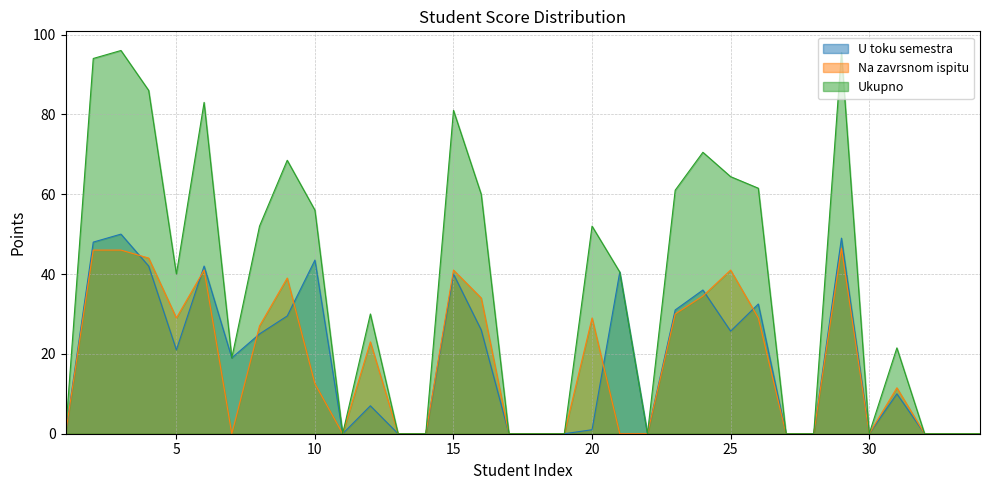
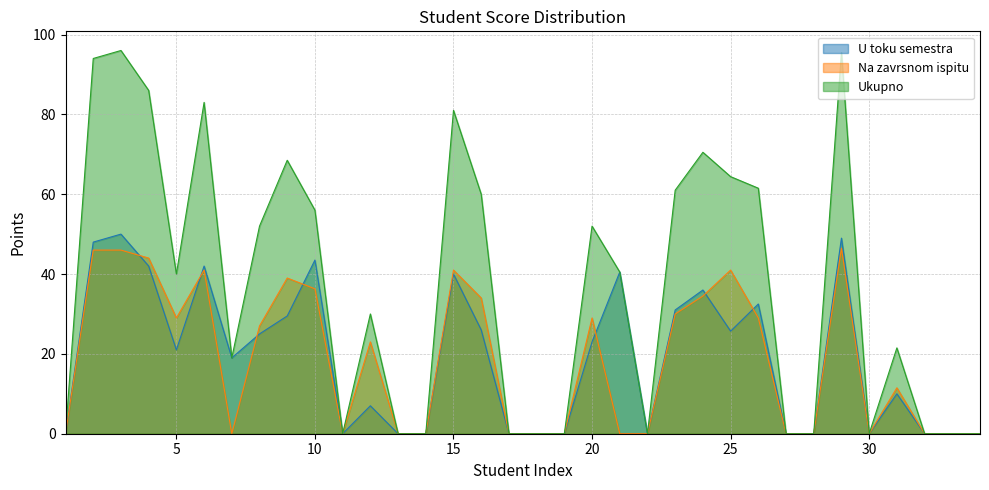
Na zavrsnom ispitu, 10: 13 -> 36
U toku semestra, 20: 1 -> 23
